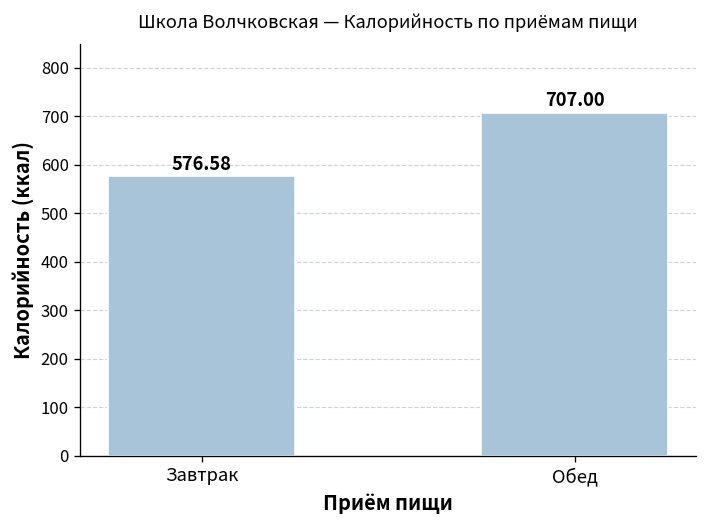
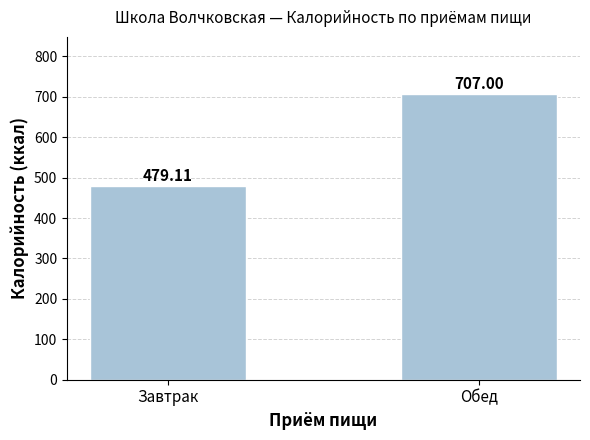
Завтрак: 576.58 -> 479.11
